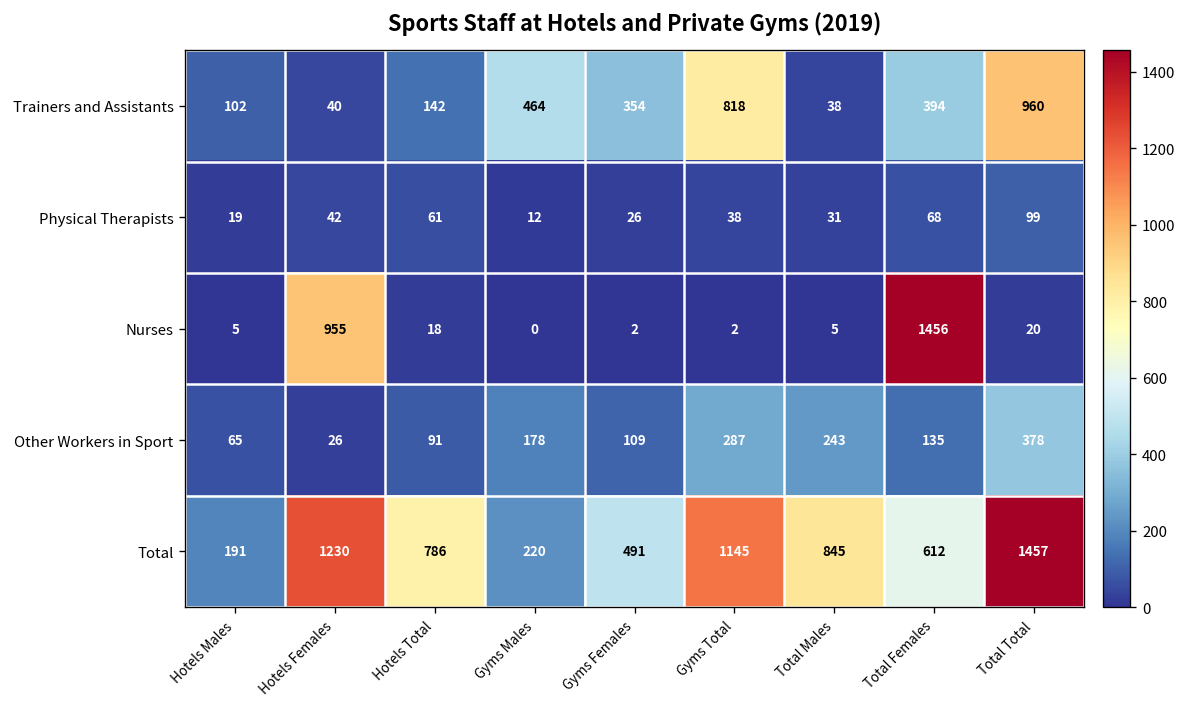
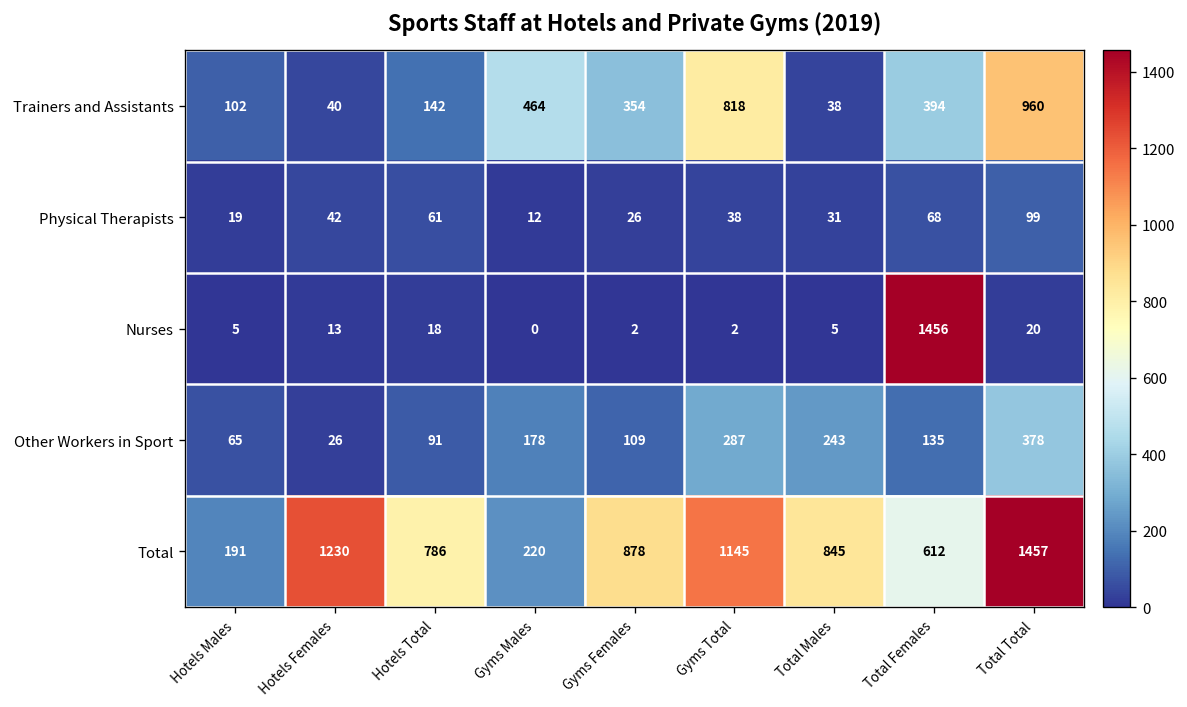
Nurses, Hotels Females: 955 -> 13
Total, Gyms Females: 491 -> 878
